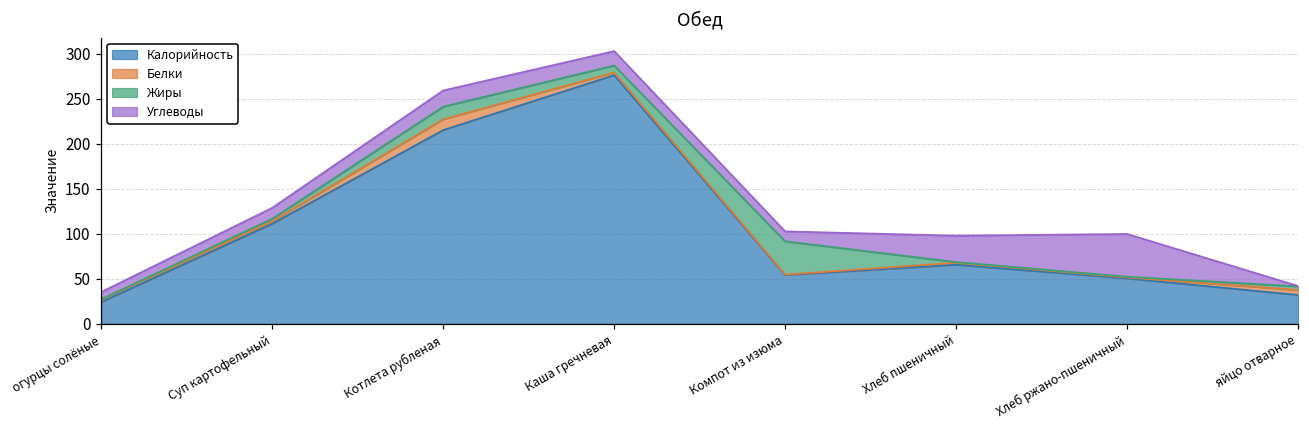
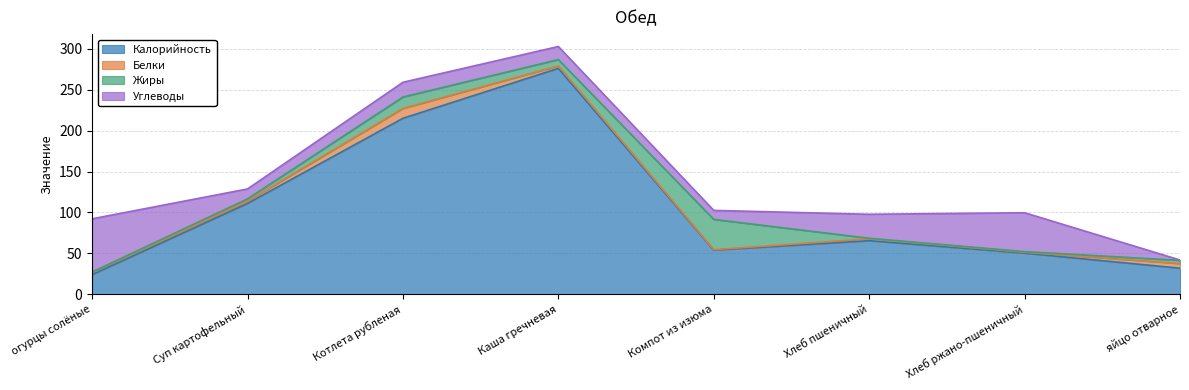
Углеводы, огурцы солёные: 10 -> 70
